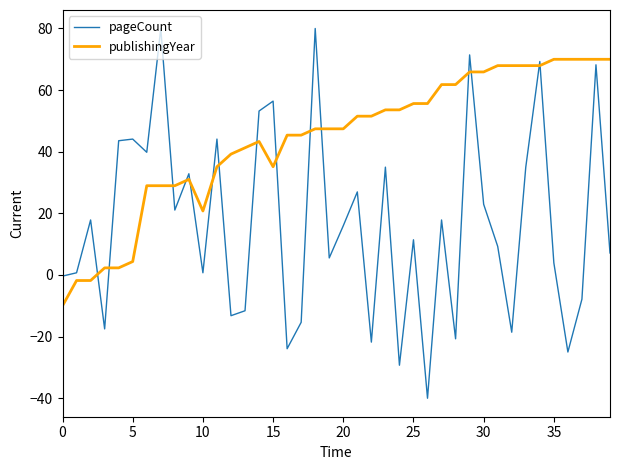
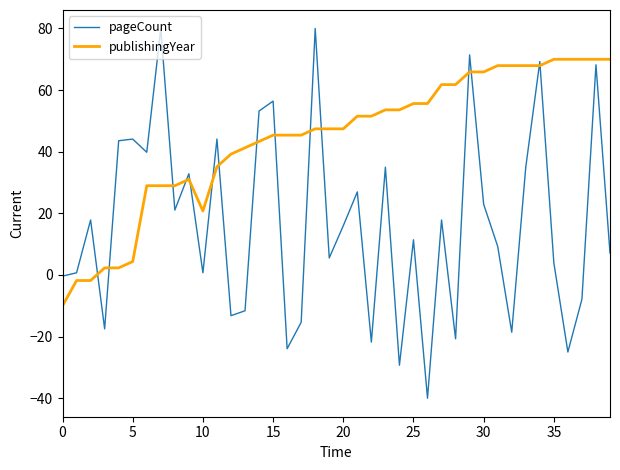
publishingYear, 15: 35 -> 45
